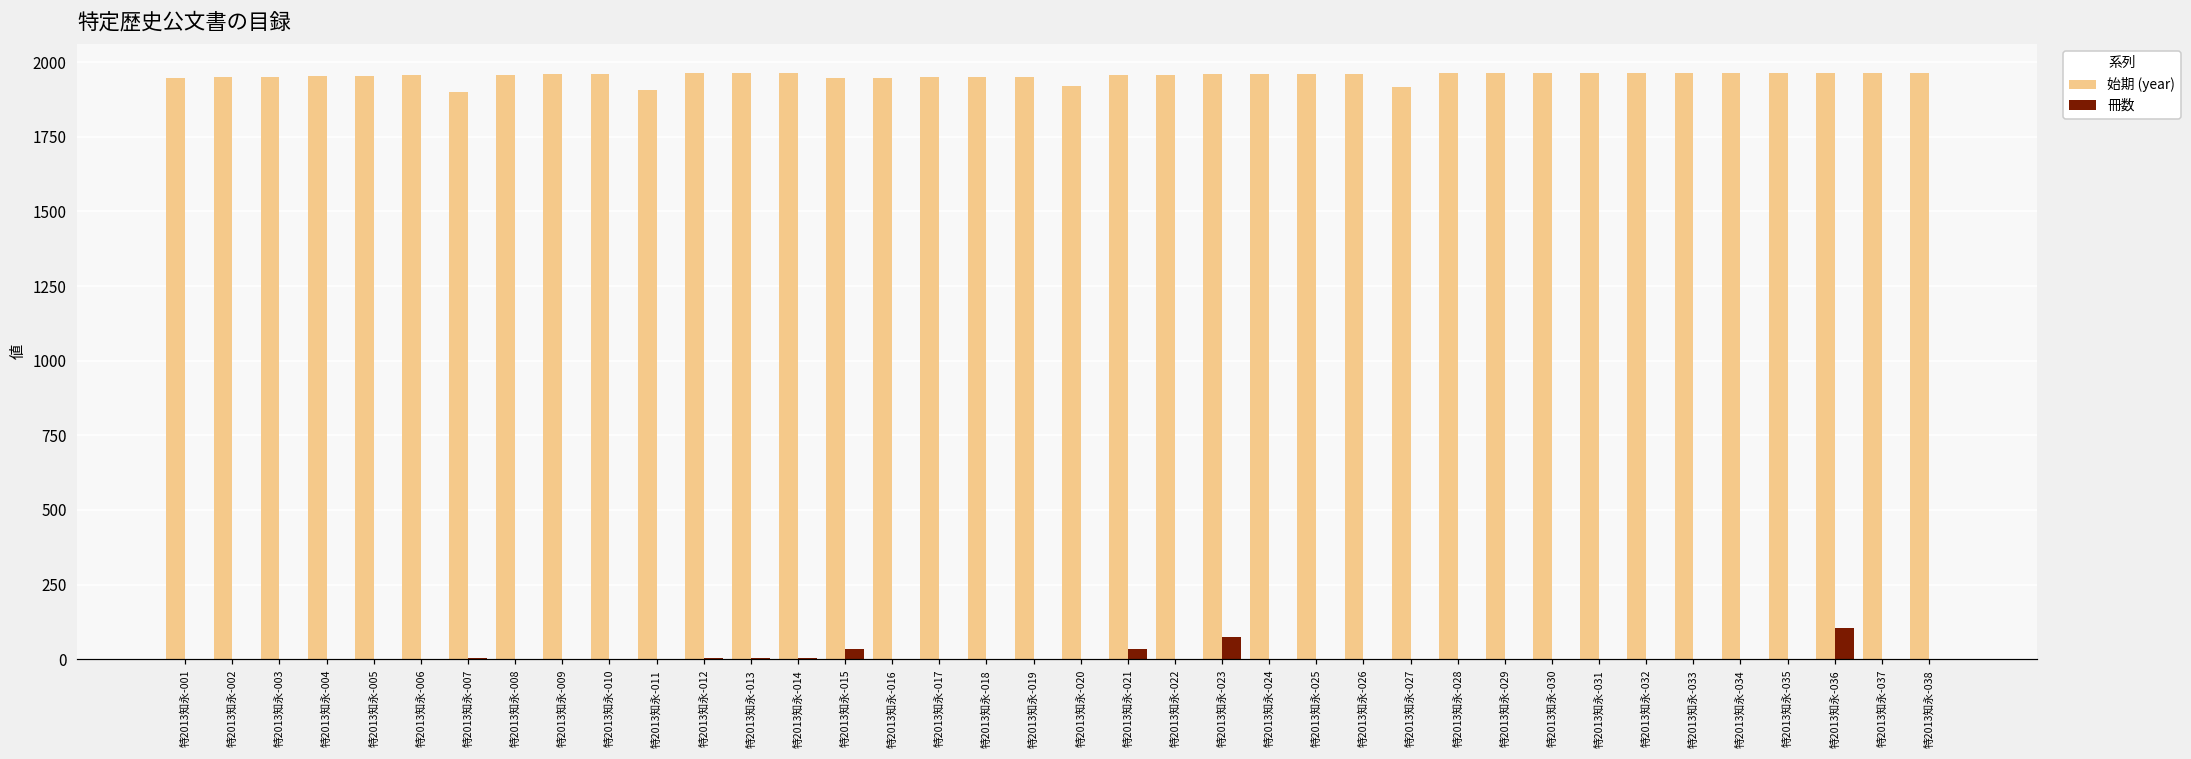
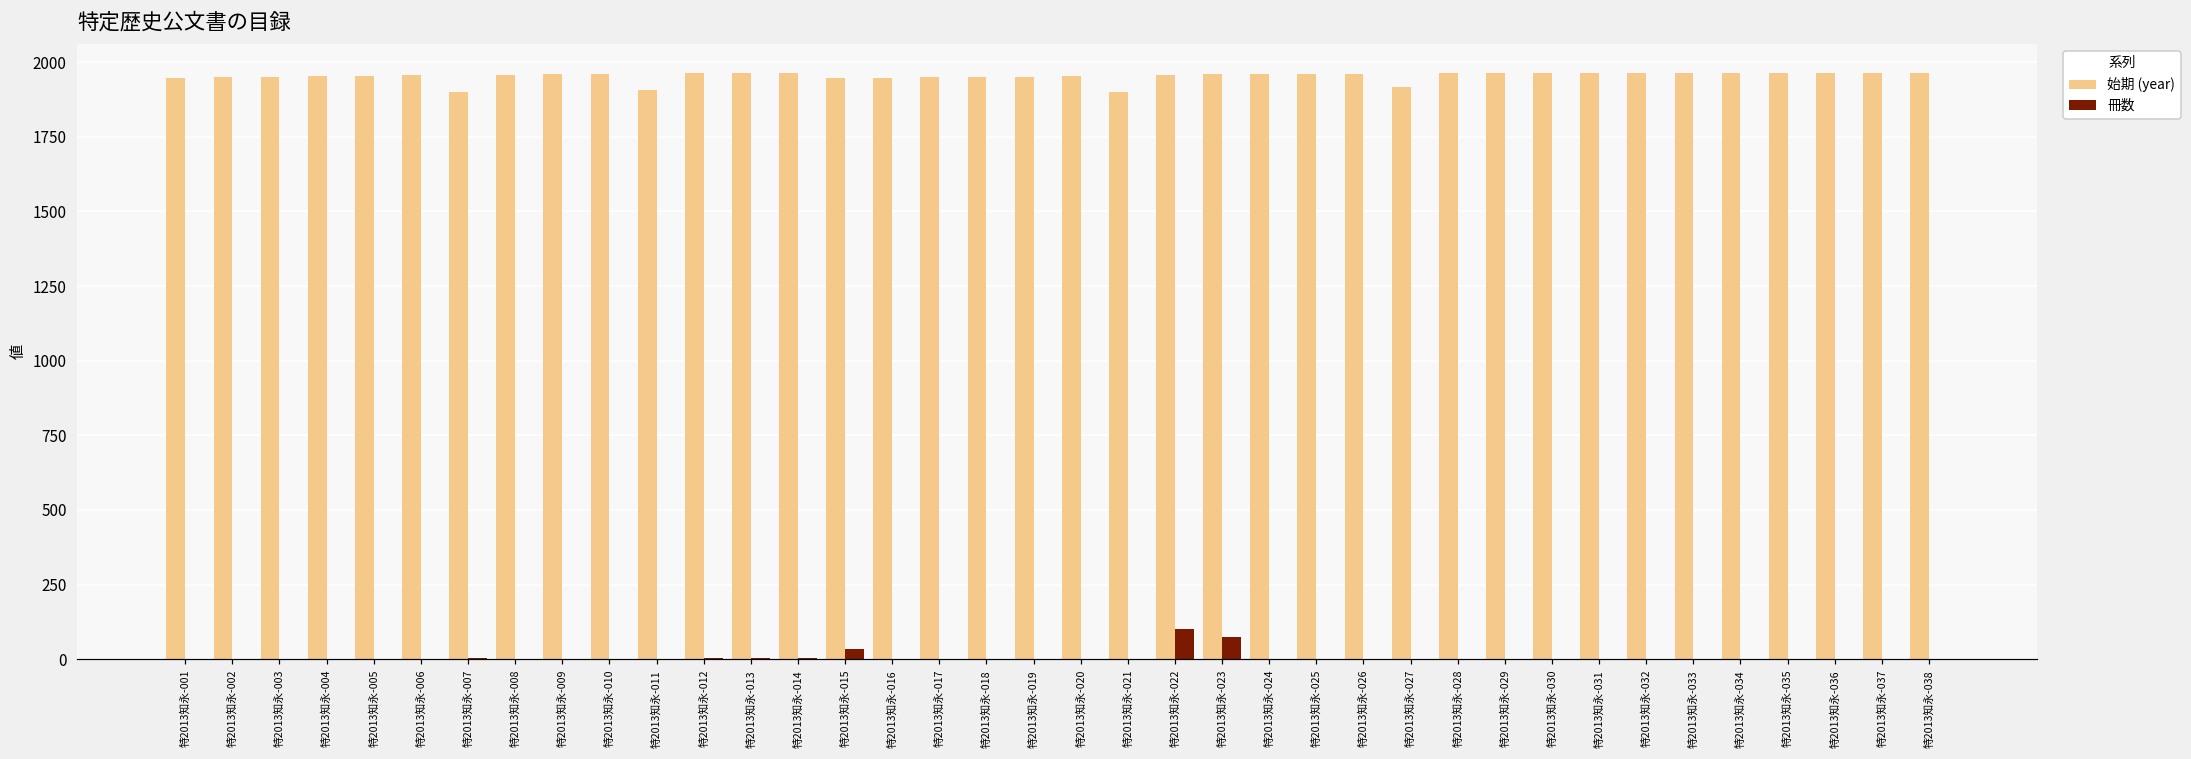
始期 (year), 特2013知永-020: 1920 -> 1950
始期 (year), 特2013知永-021: 1960 -> 1900
冊数, 特2013知永-021: 40 -> 0
冊数, 特2013知永-022: 0 -> 100
冊数, 特2013知永-036: 110 -> 0
